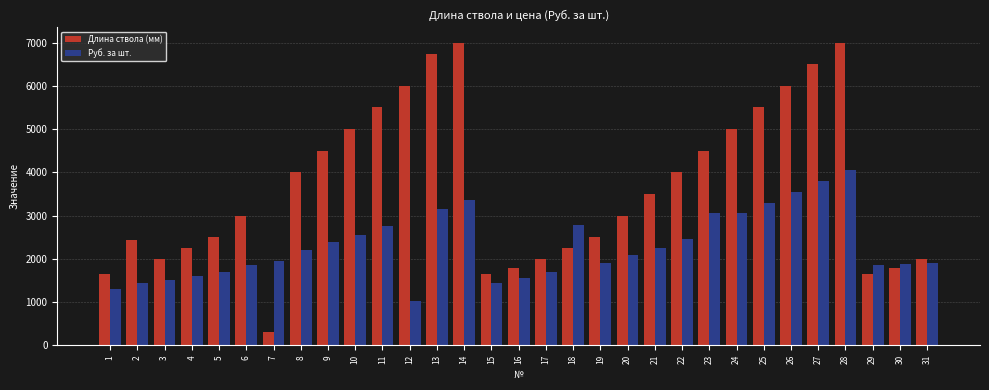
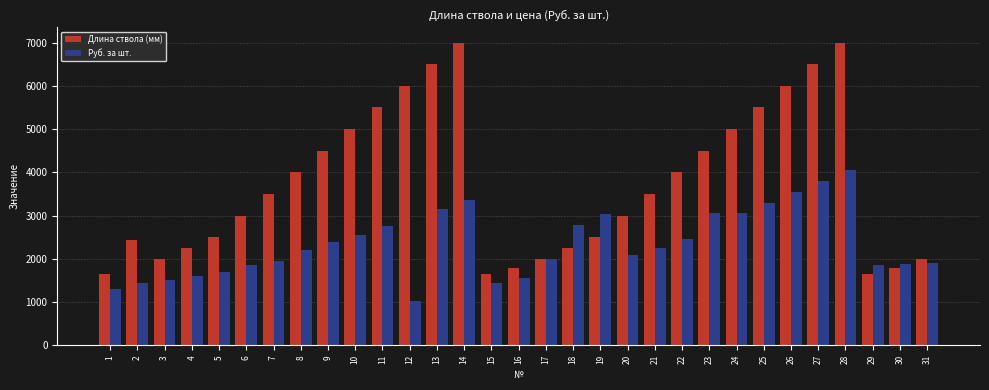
Длина ствола (мм), 7: 300 -> 3500
Длина ствола (мм), 13: 6700 -> 6500
Руб. за шт., 17: 1700 -> 2000
Руб. за шт., 19: 1900 -> 3000
